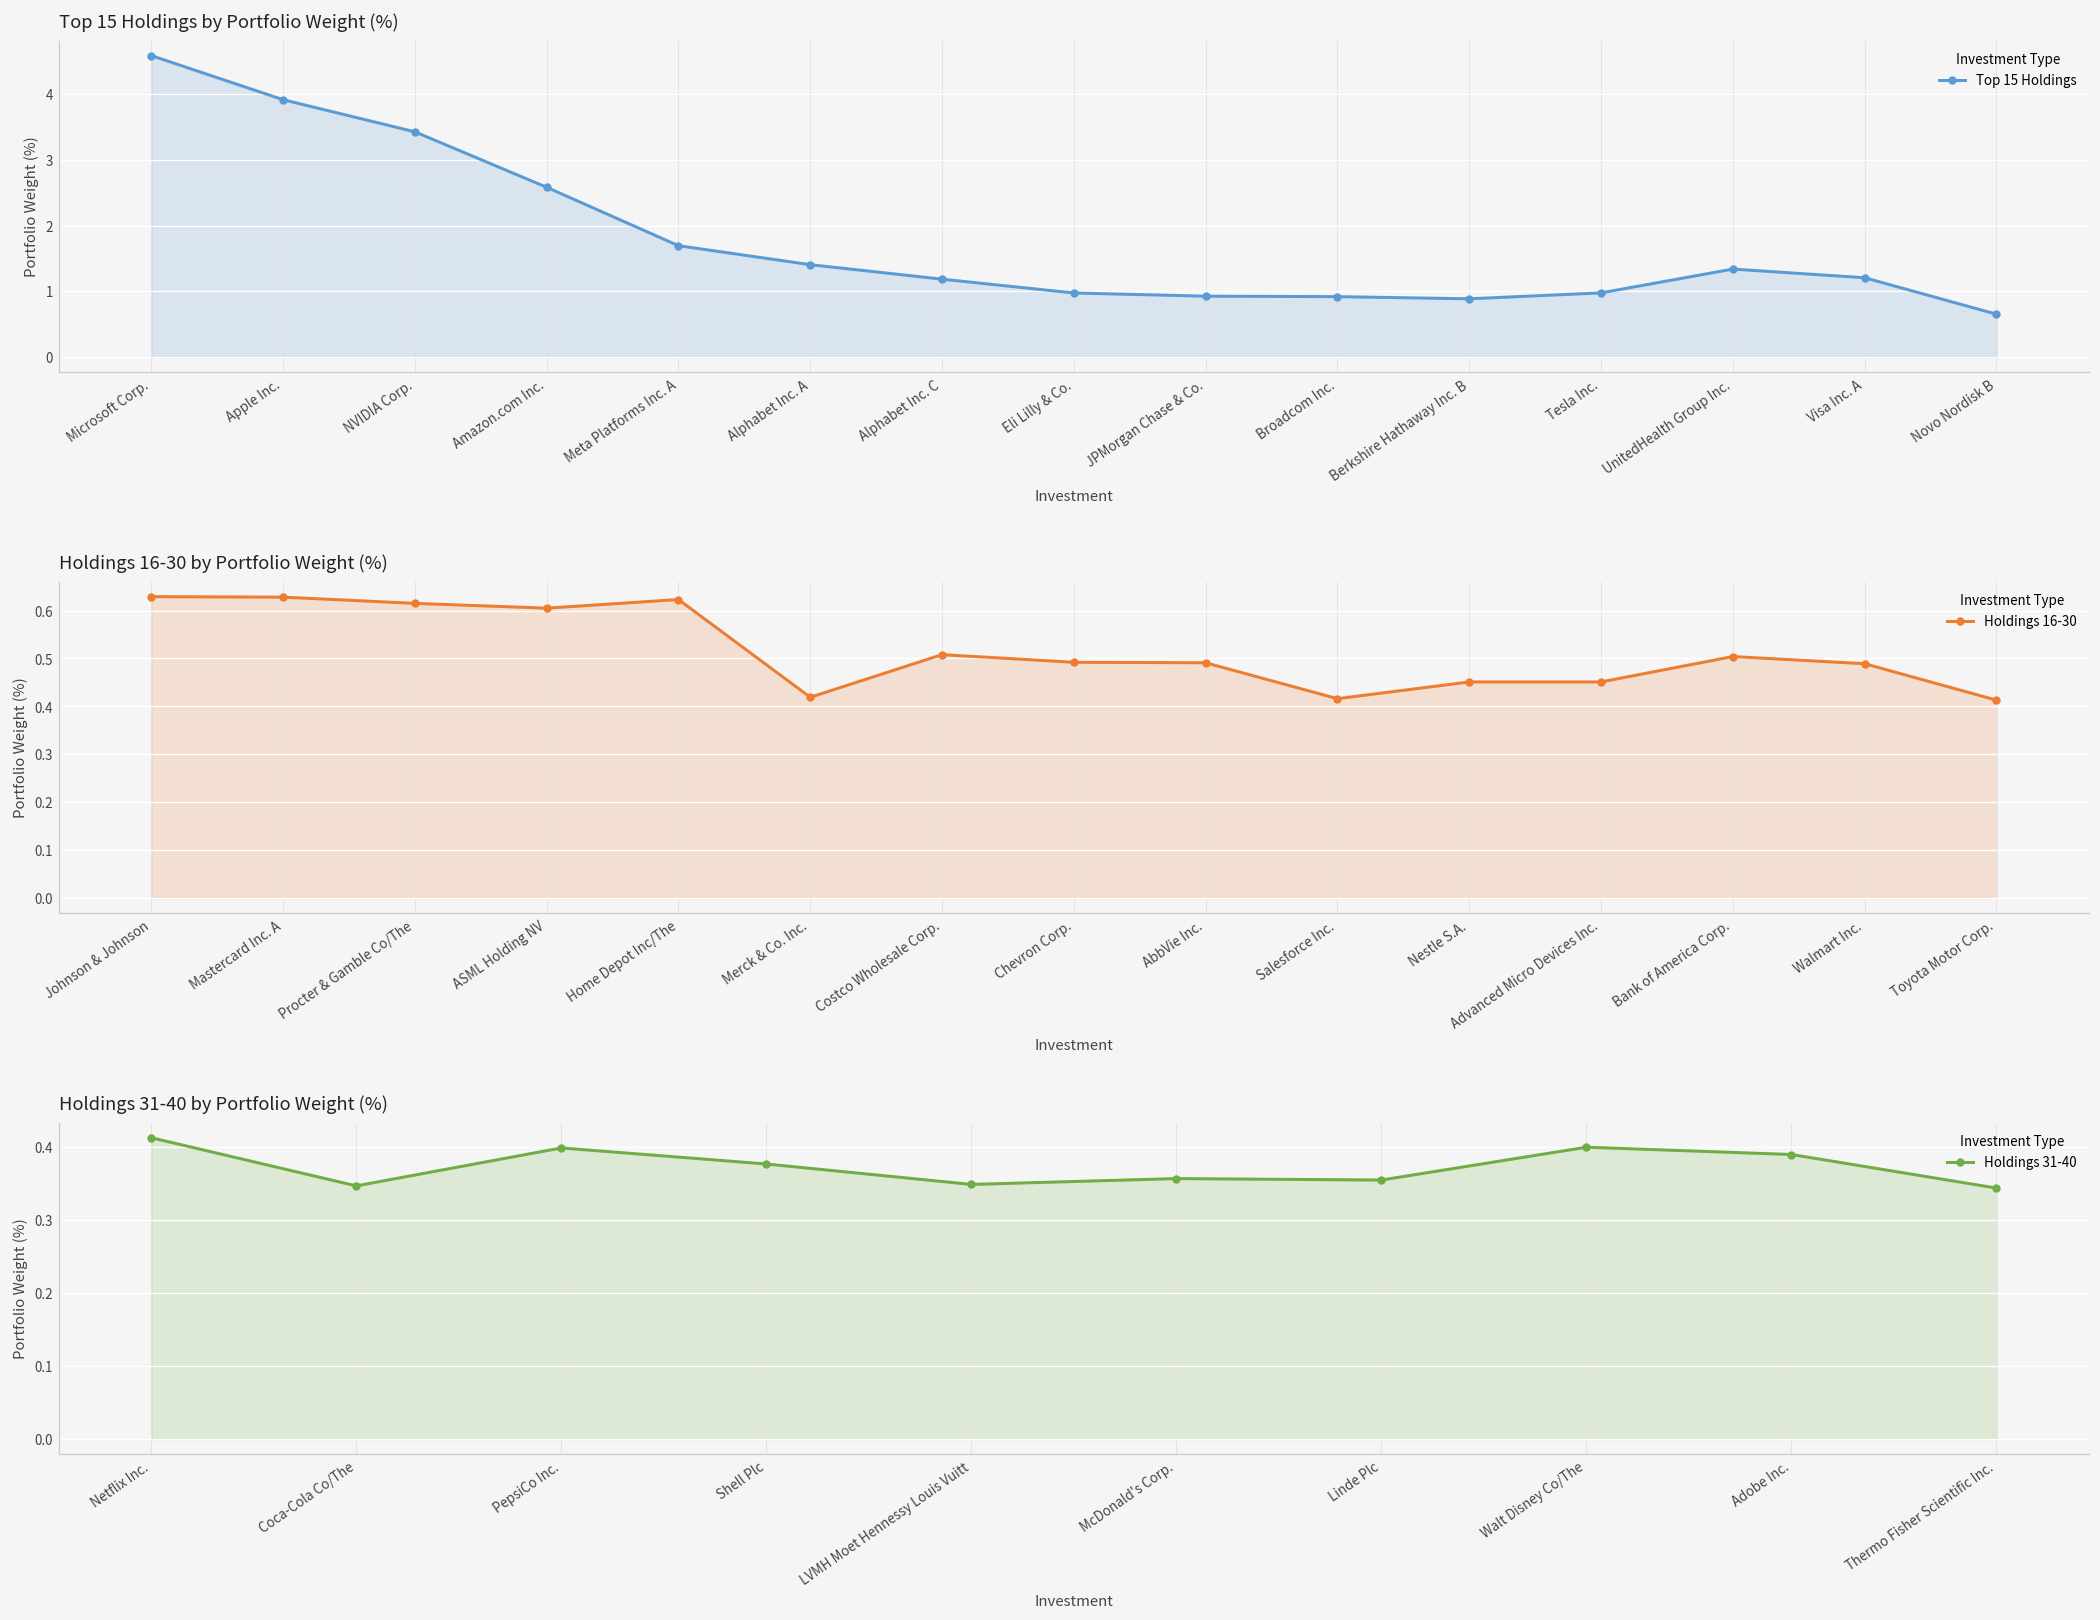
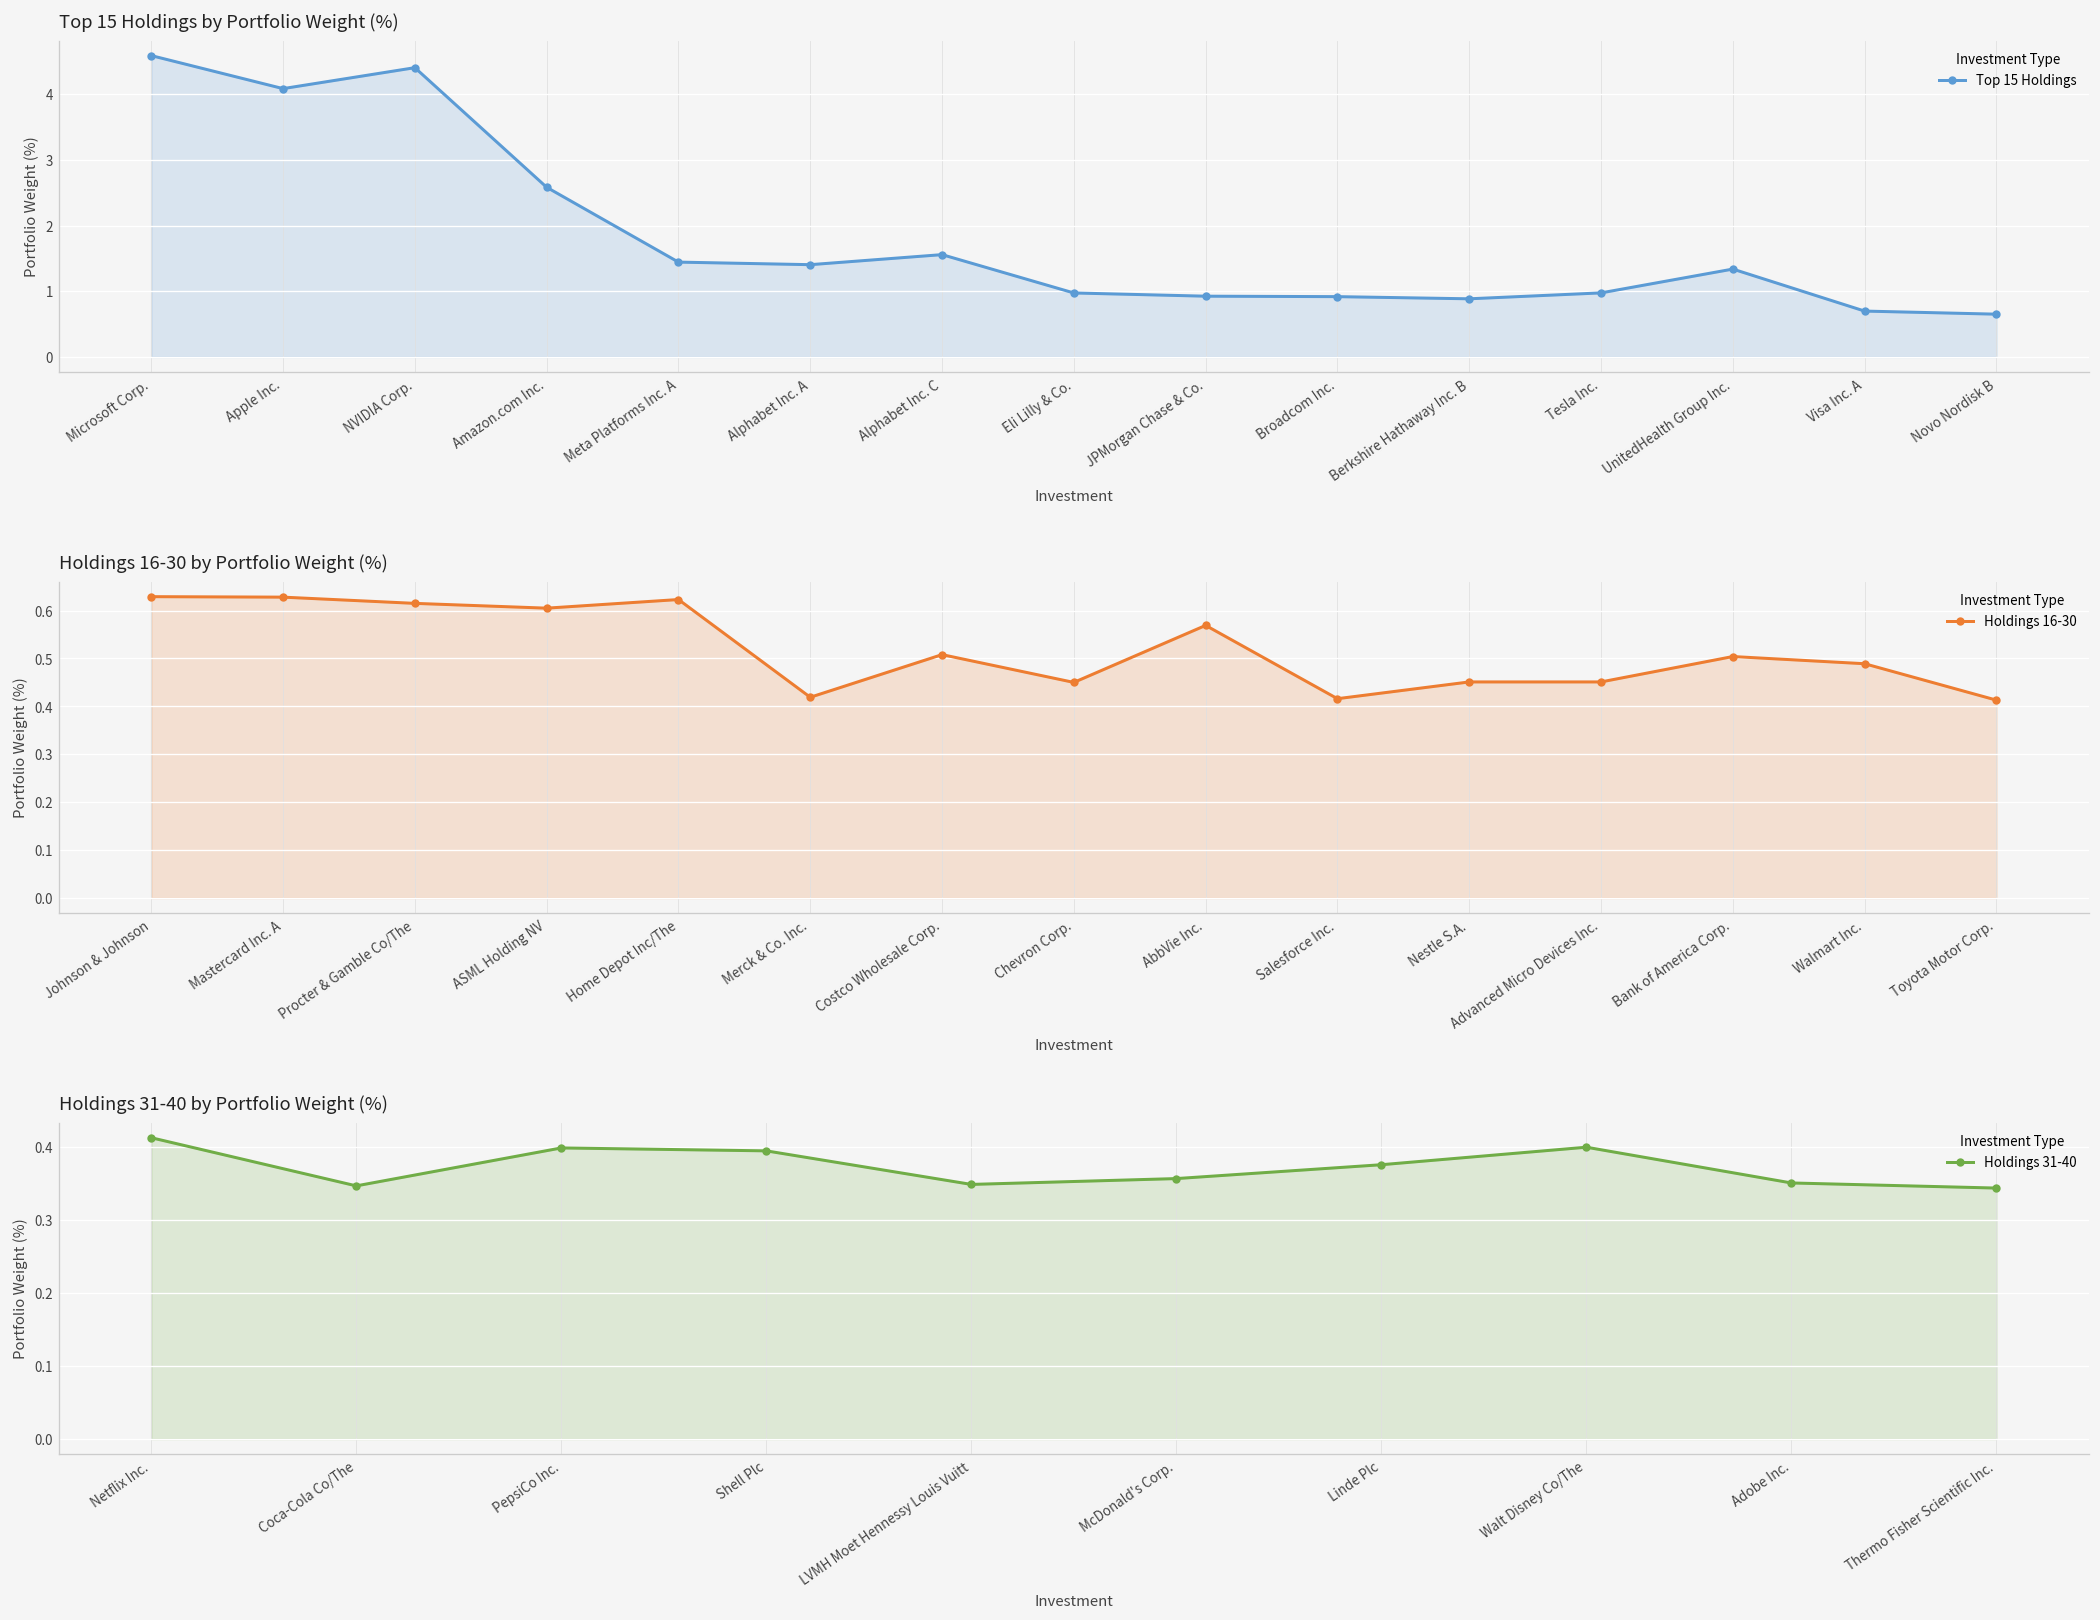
Top 15 Holdings by Portfolio Weight (%), Apple Inc.: 3.9 -> 4.1
Top 15 Holdings by Portfolio Weight (%), NVIDIA Corp.: 3.4 -> 4.4
Top 15 Holdings by Portfolio Weight (%), Meta Platforms Inc. A: 1.7 -> 1.4
Top 15 Holdings by Portfolio Weight (%), Alphabet Inc. C: 1.2 -> 1.6
Top 15 Holdings by Portfolio Weight (%), Visa Inc. A: 1.2 -> 0.7
Holdings 16-30 by Portfolio Weight (%), Chevron Corp.: 0.49 -> 0.45
Holdings 16-30 by Portfolio Weight (%), AbbVie Inc.: 0.49 -> 0.57
Holdings 31-40 by Portfolio Weight (%), Shell Plc: 0.38 -> 0.40
Holdings 31-40 by Portfolio Weight (%), Linde Plc: 0.36 -> 0.38
Holdings 31-40 by Portfolio Weight (%), Adobe Inc.: 0.39 -> 0.35
